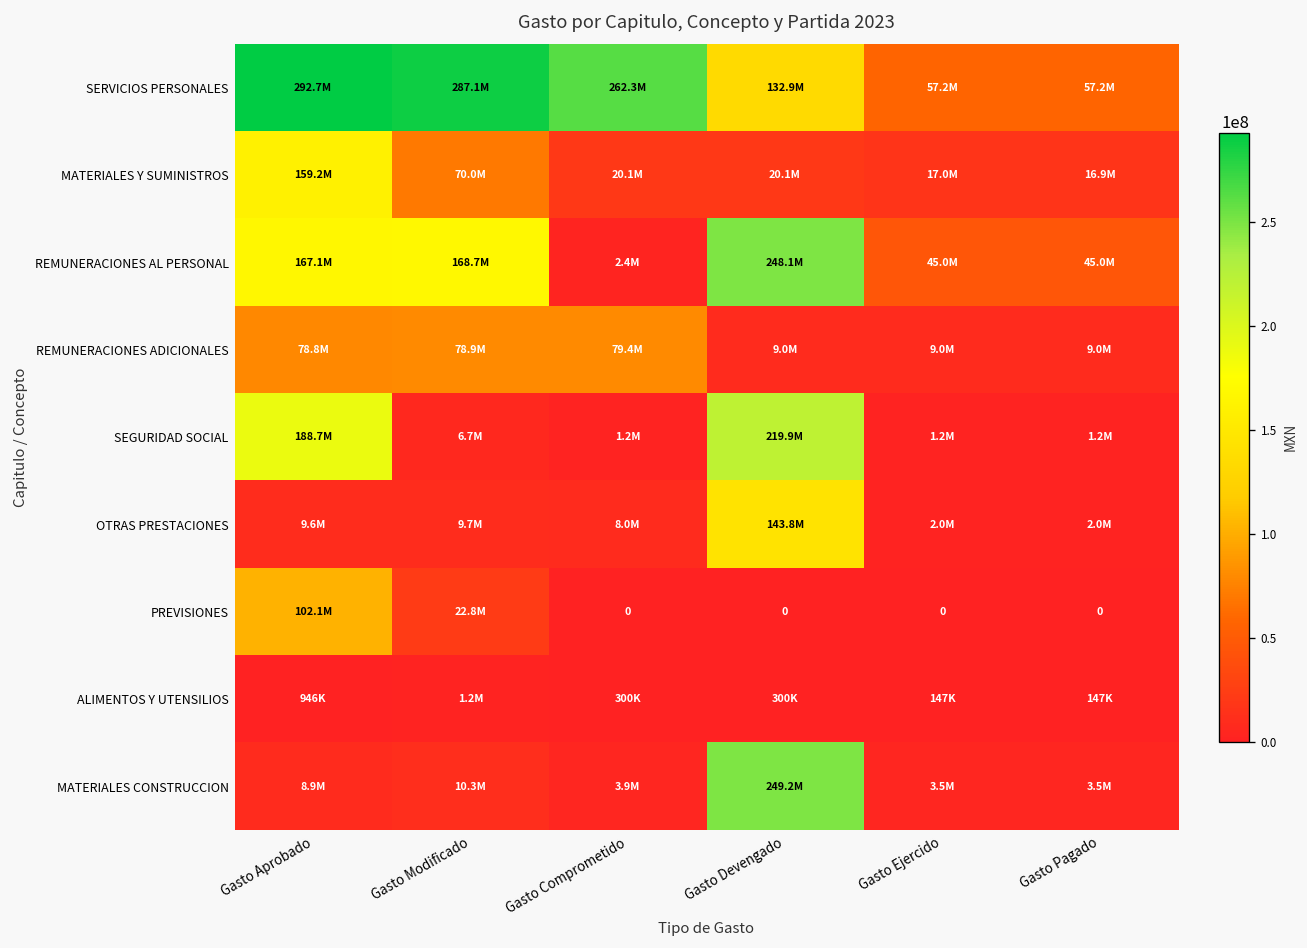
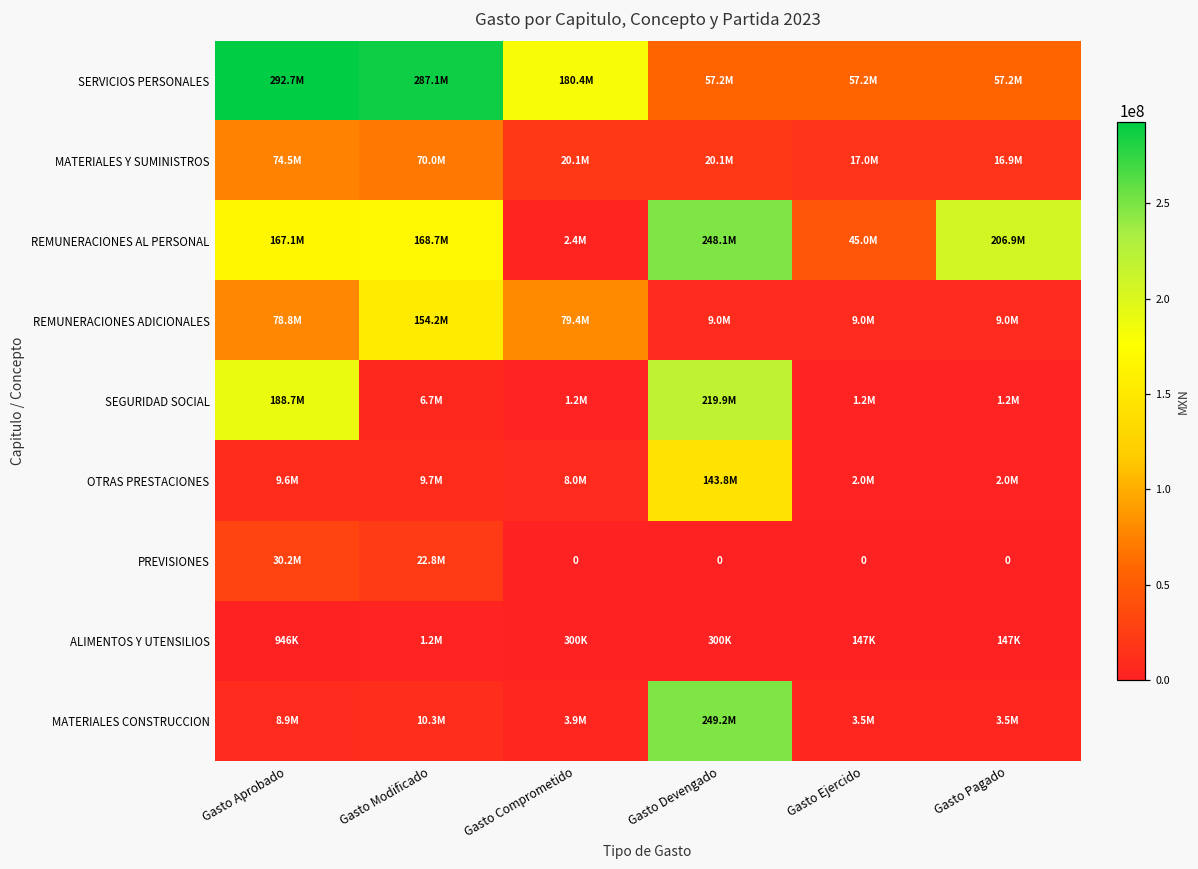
SERVICIOS PERSONALES, Gasto Comprometido: 262.3M -> 180.4M
SERVICIOS PERSONALES, Gasto Devengado: 132.9M -> 57.2M
MATERIALES Y SUMINISTROS, Gasto Aprobado: 159.2M -> 74.5M
REMUNERACIONES AL PERSONAL, Gasto Pagado: 45.0M -> 206.9M
REMUNERACIONES ADICIONALES, Gasto Modificado: 78.9M -> 154.2M
PREVISIONES, Gasto Aprobado: 102.1M -> 30.2M
